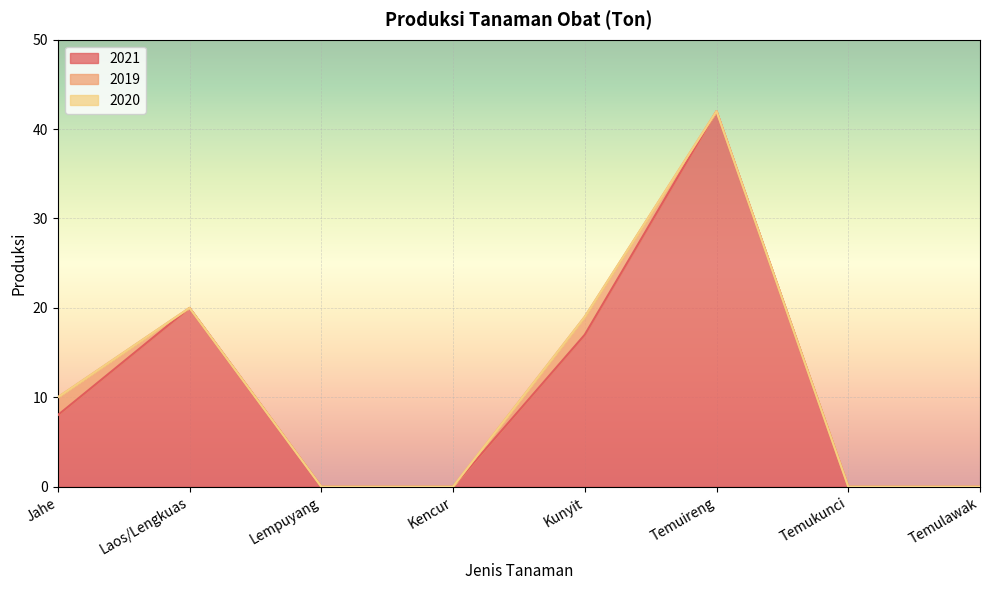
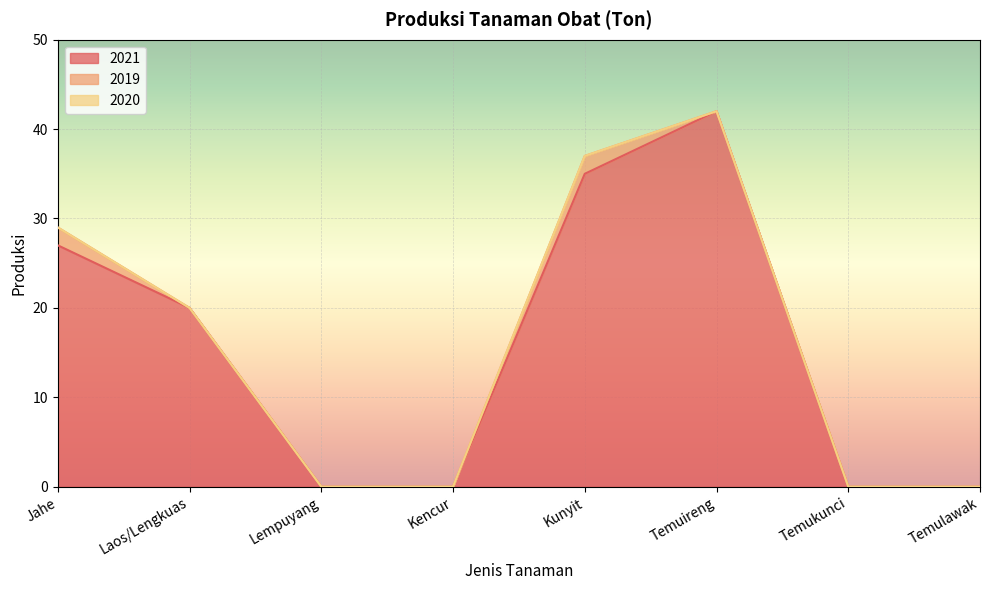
2021, Jahe: 8 -> 27
2021, Kunyit: 17 -> 35
